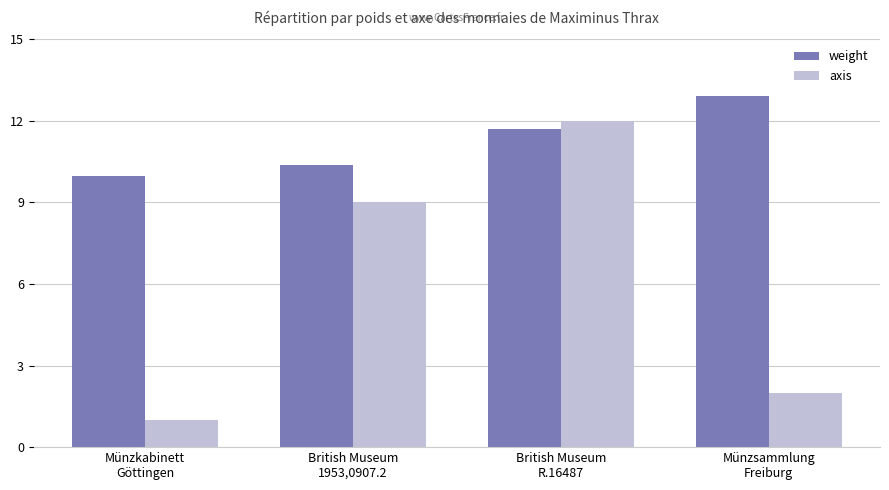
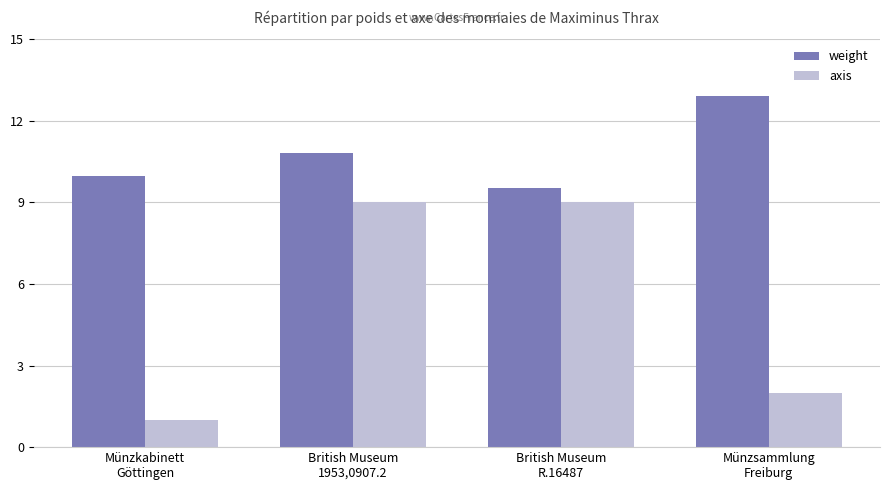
weight, British Museum 1953,0907.2: 10.4 -> 10.8
weight, British Museum R.16487: 11.7 -> 9.5
axis, British Museum R.16487: 12 -> 9
